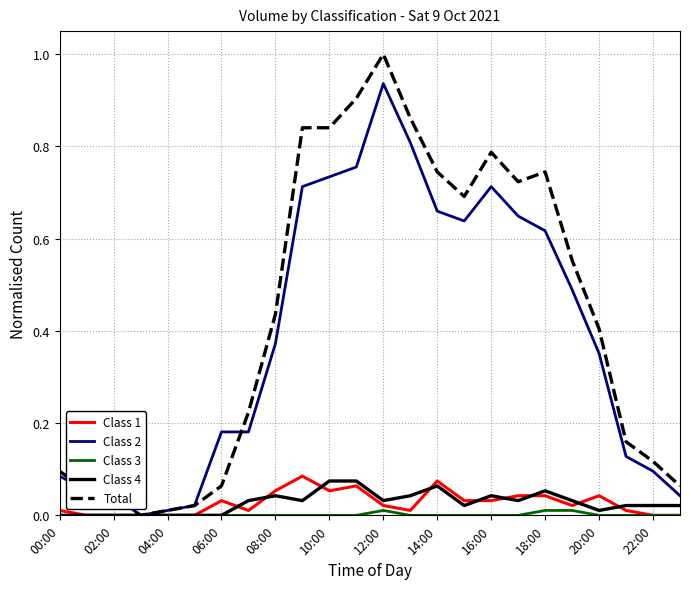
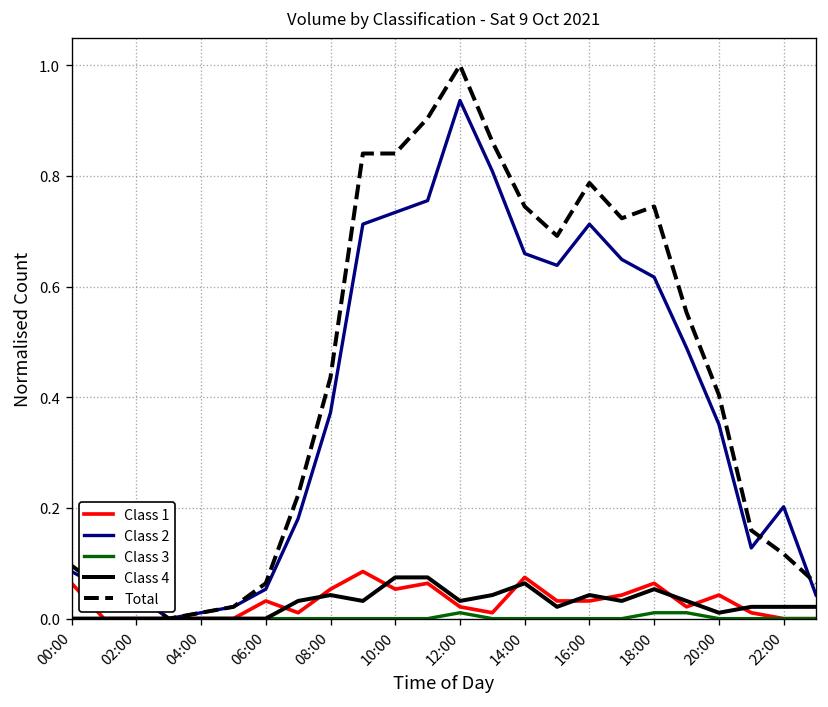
Class 1, 00:00: 0.01 -> 0.06
Class 2, 06:00: 0.18 -> 0.05
Class 1, 18:00: 0.04 -> 0.06
Class 2, 22:00: 0.10 -> 0.20
